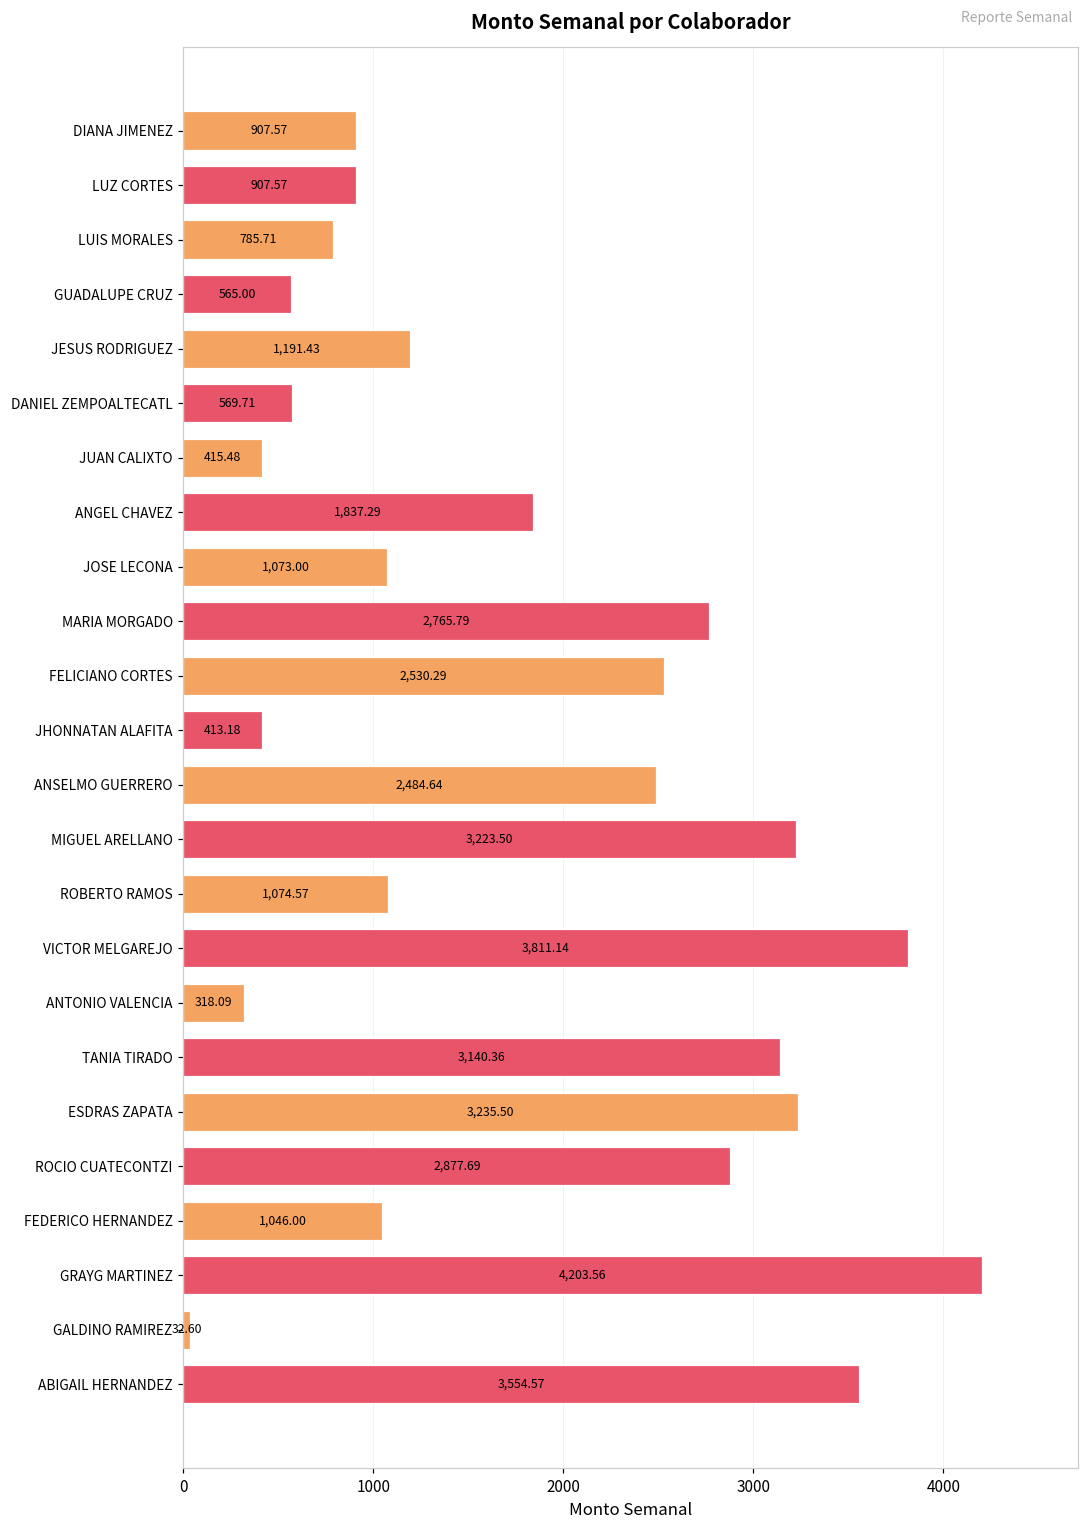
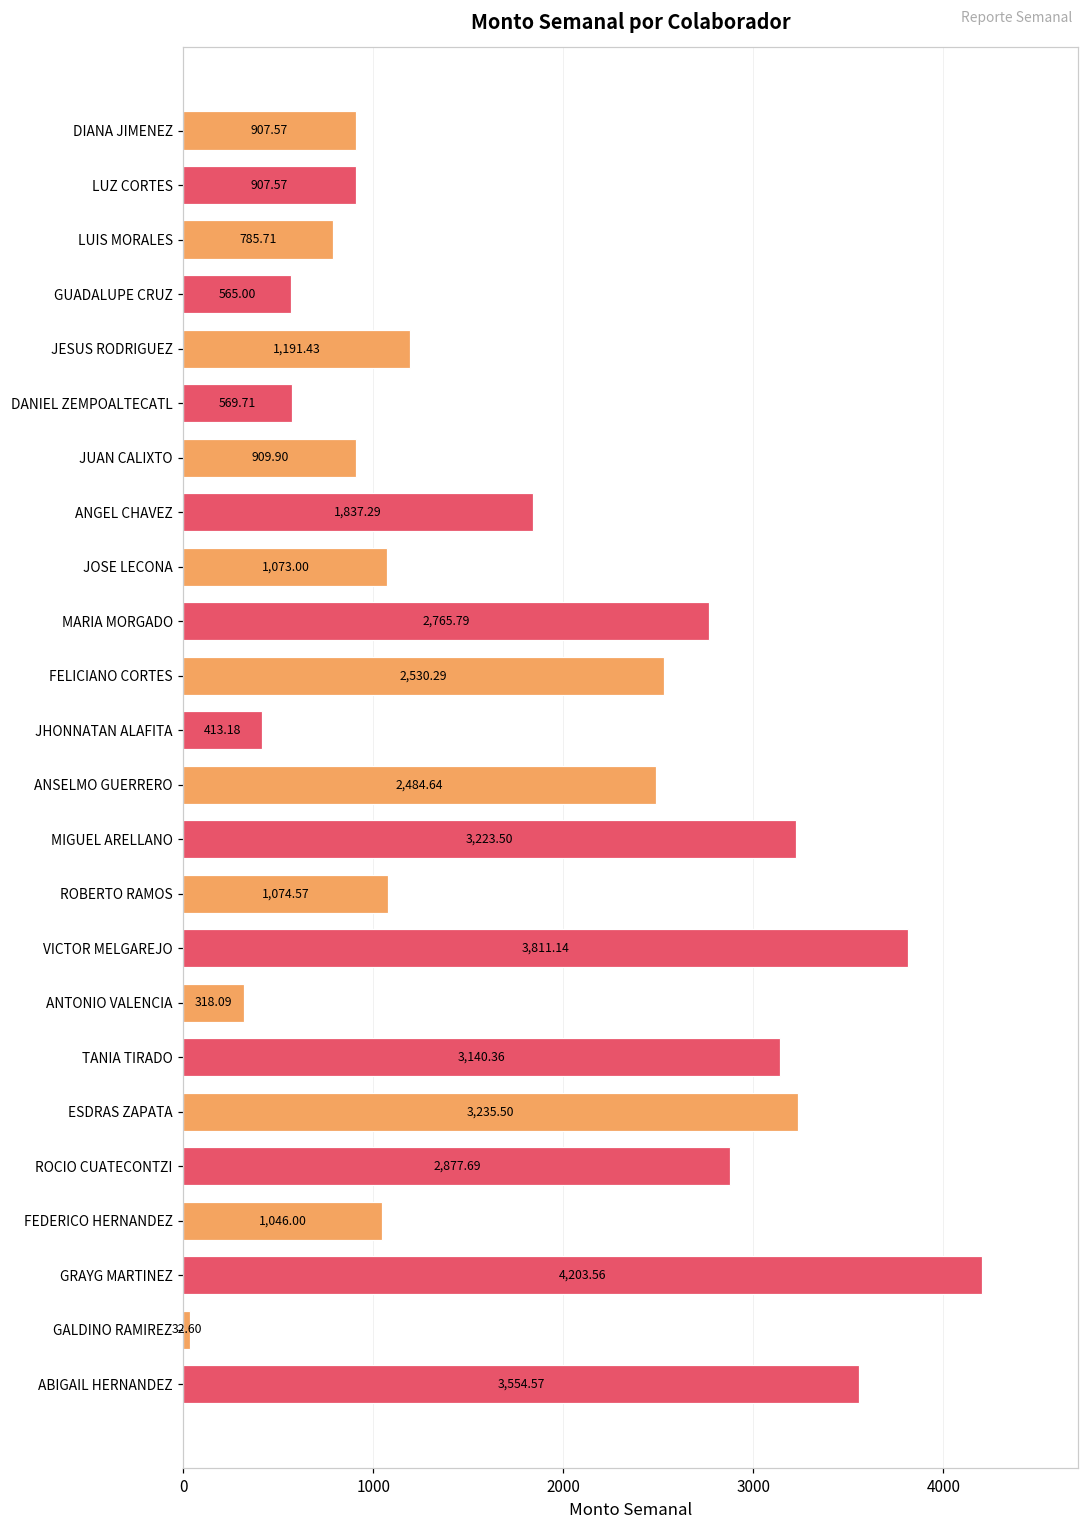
JUAN CALIXTO: 415.48 -> 909.90
